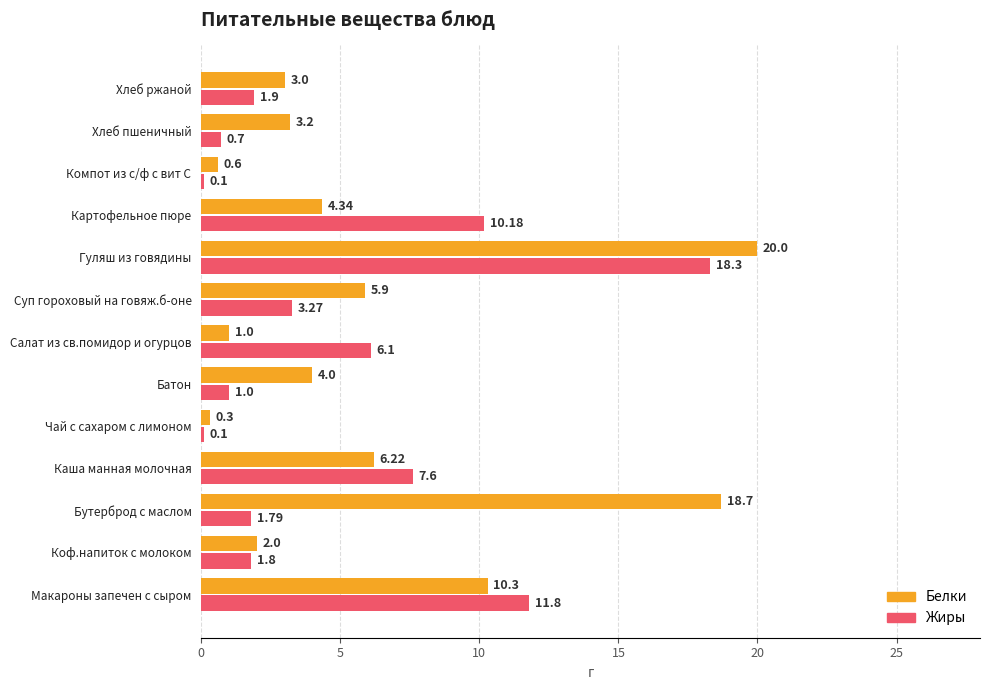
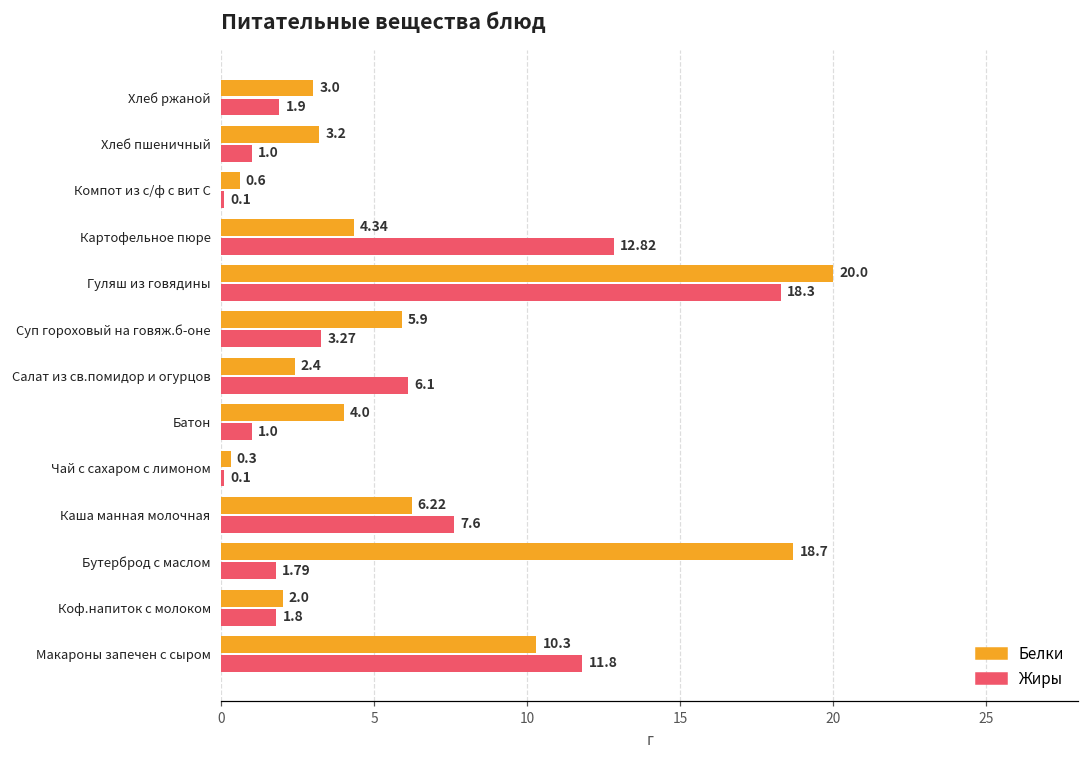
Жиры, Хлеб пшеничный: 0.7 -> 1.0
Жиры, Картофельное пюре: 10.18 -> 12.82
Белки, Салат из св.помидор и огурцов: 1.0 -> 2.4
